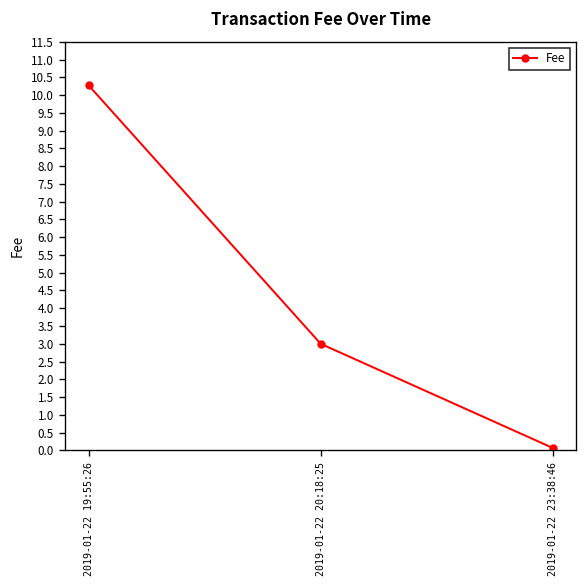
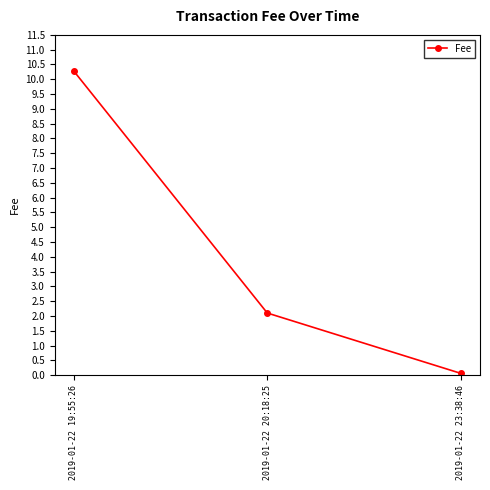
2019-01-22 20:18:25: 3.0 -> 2.1
